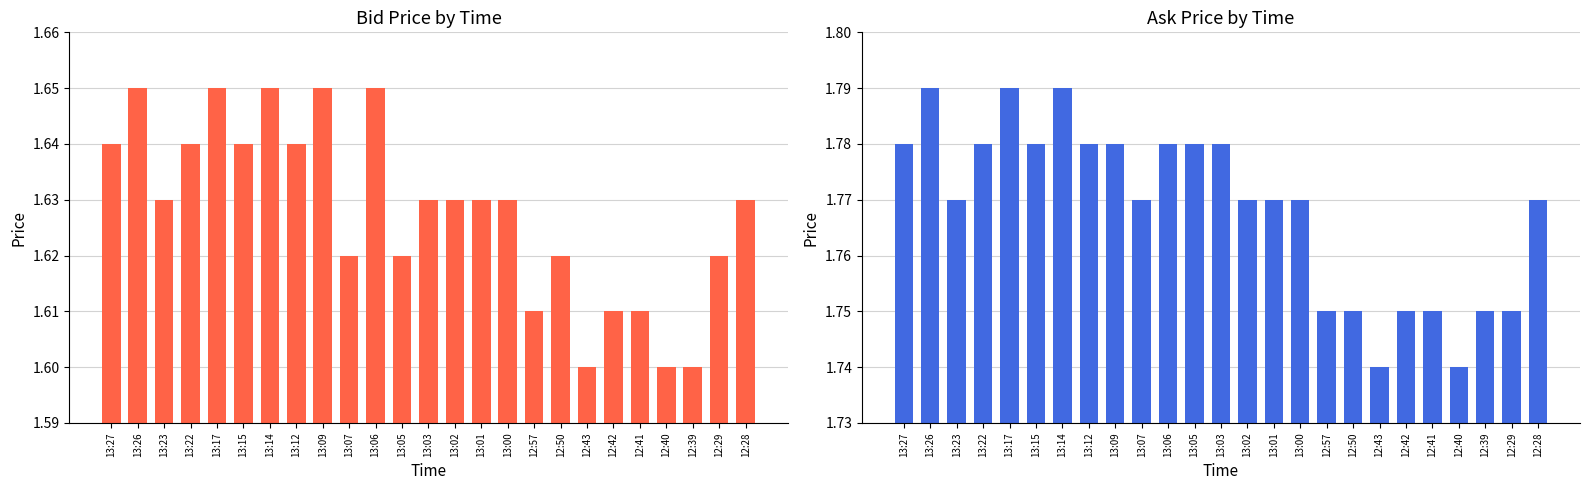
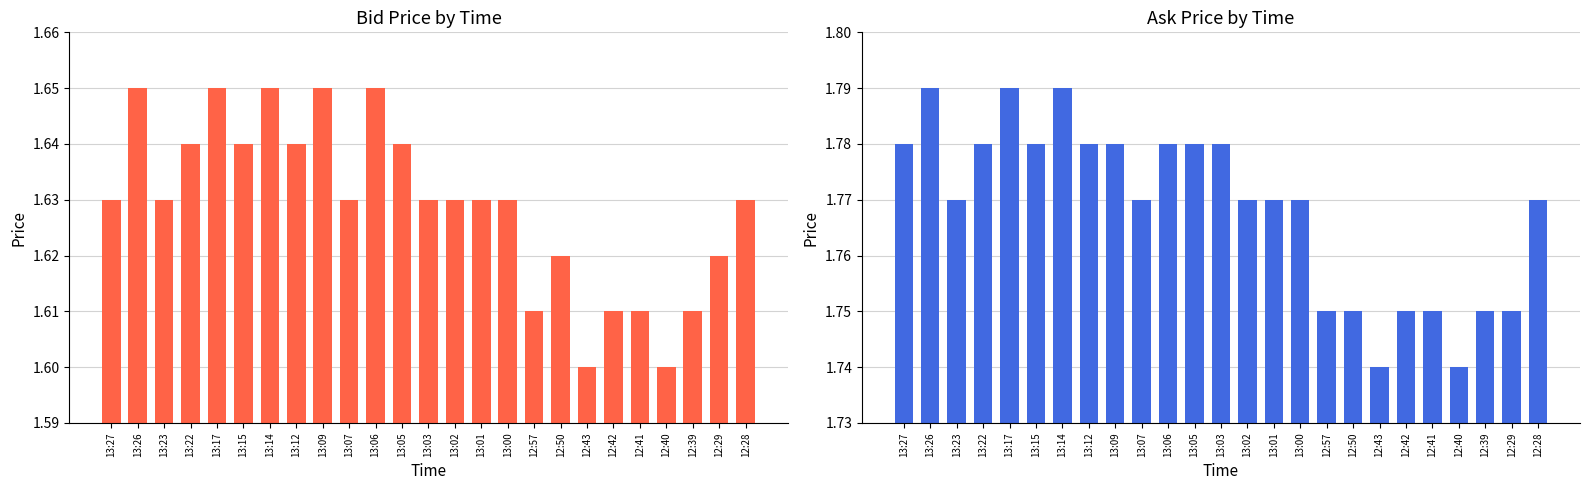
Bid Price by Time, 13:27: 1.64 -> 1.63
Bid Price by Time, 13:07: 1.62 -> 1.63
Bid Price by Time, 13:05: 1.62 -> 1.64
Bid Price by Time, 12:39: 1.60 -> 1.61
